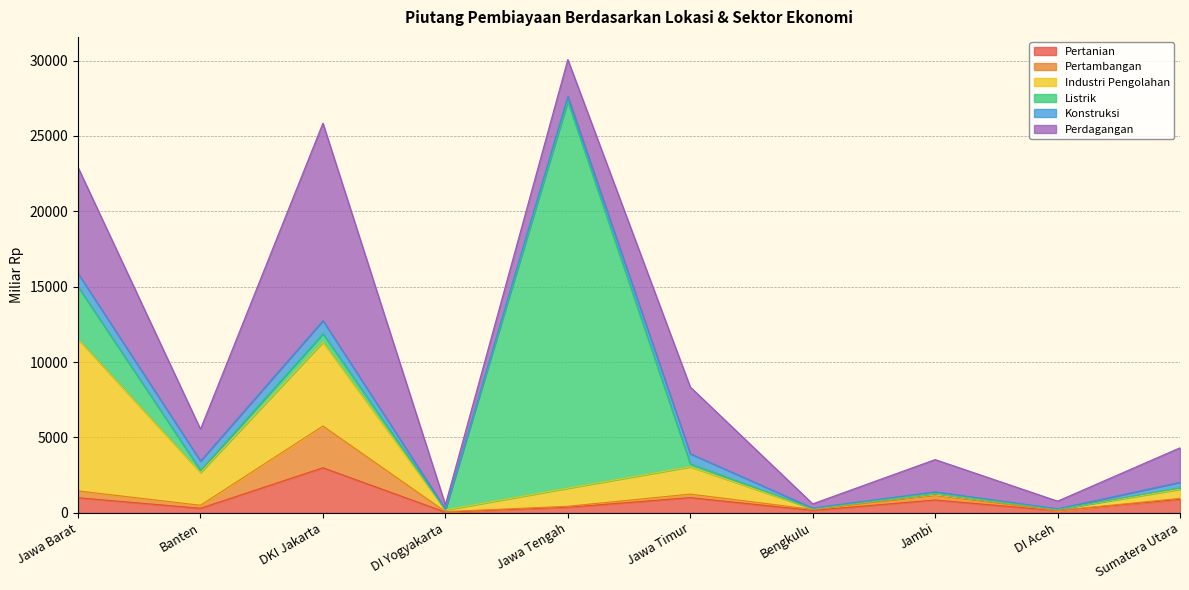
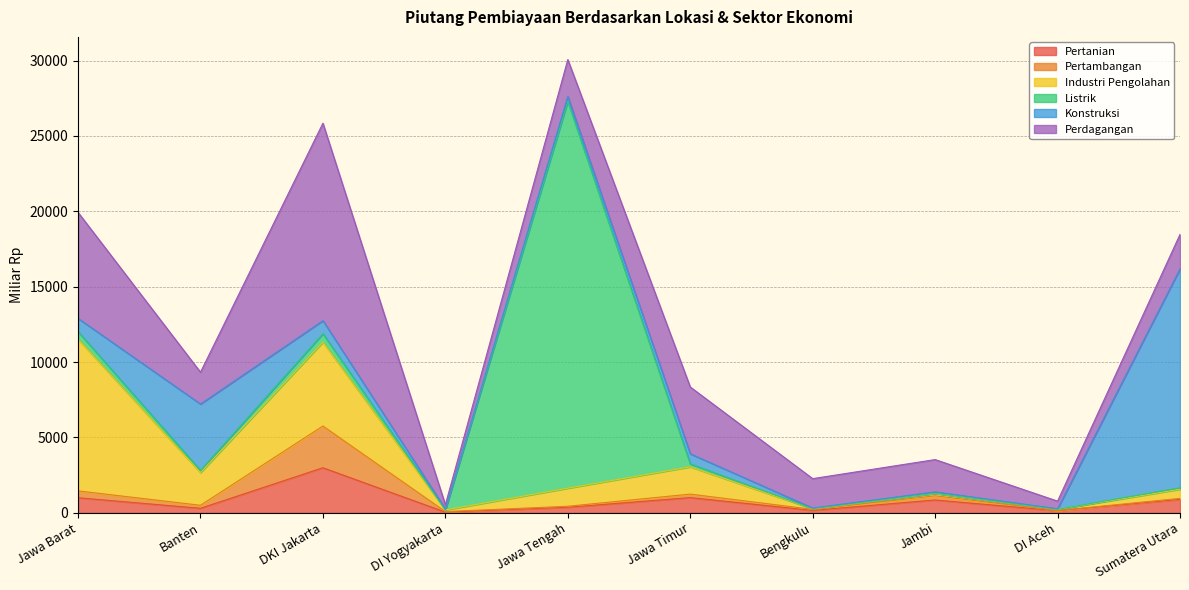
Listrik, Jawa Barat: 3500 -> 500
Konstruksi, Banten: 600 -> 4400
Perdagangan, Bengkulu: 300 -> 2000
Konstruksi, Sumatera Utara: 400 -> 14500
